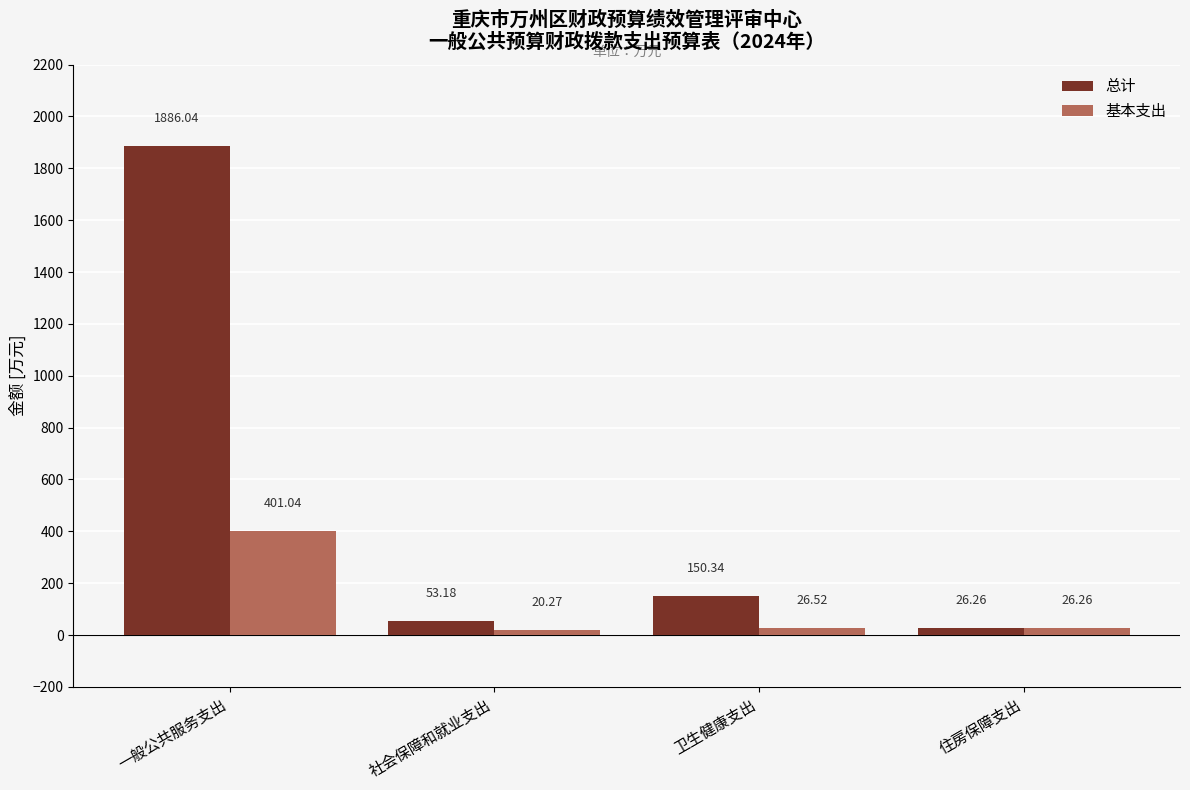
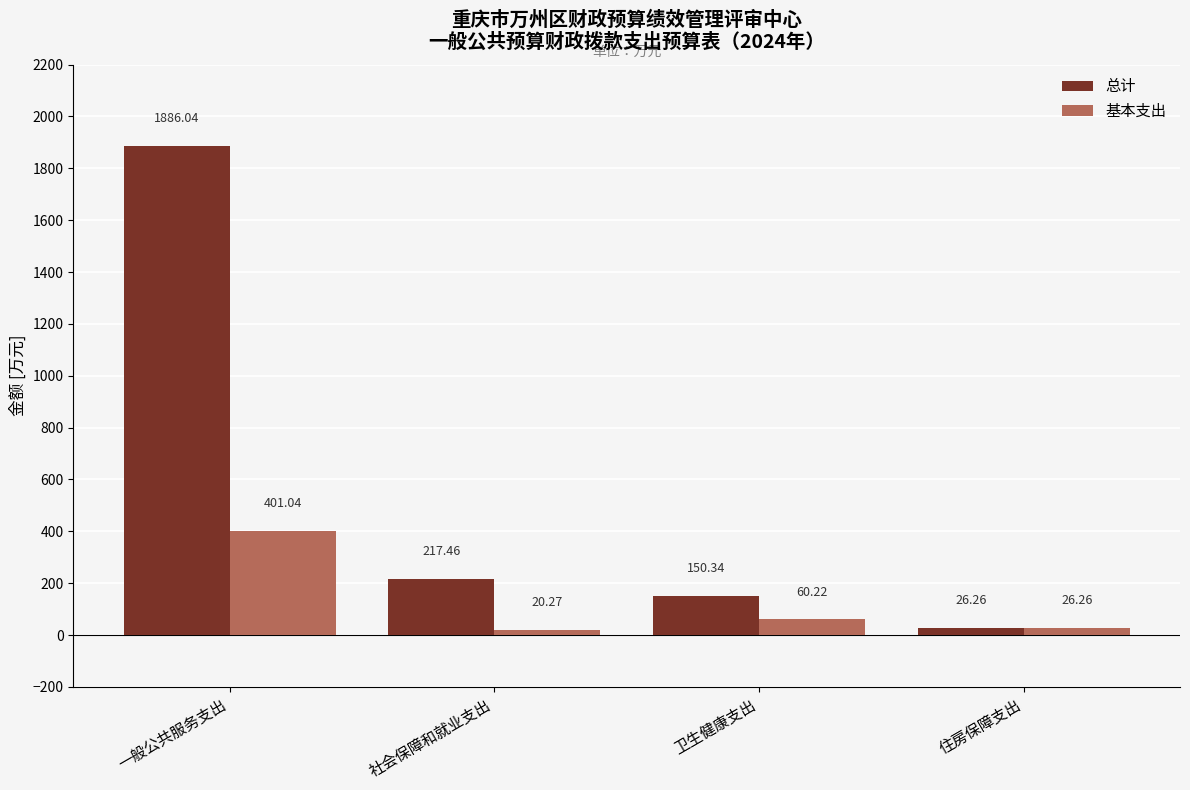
总计, 社会保障和就业支出: 53.18 -> 217.46
基本支出, 卫生健康支出: 26.52 -> 60.22
